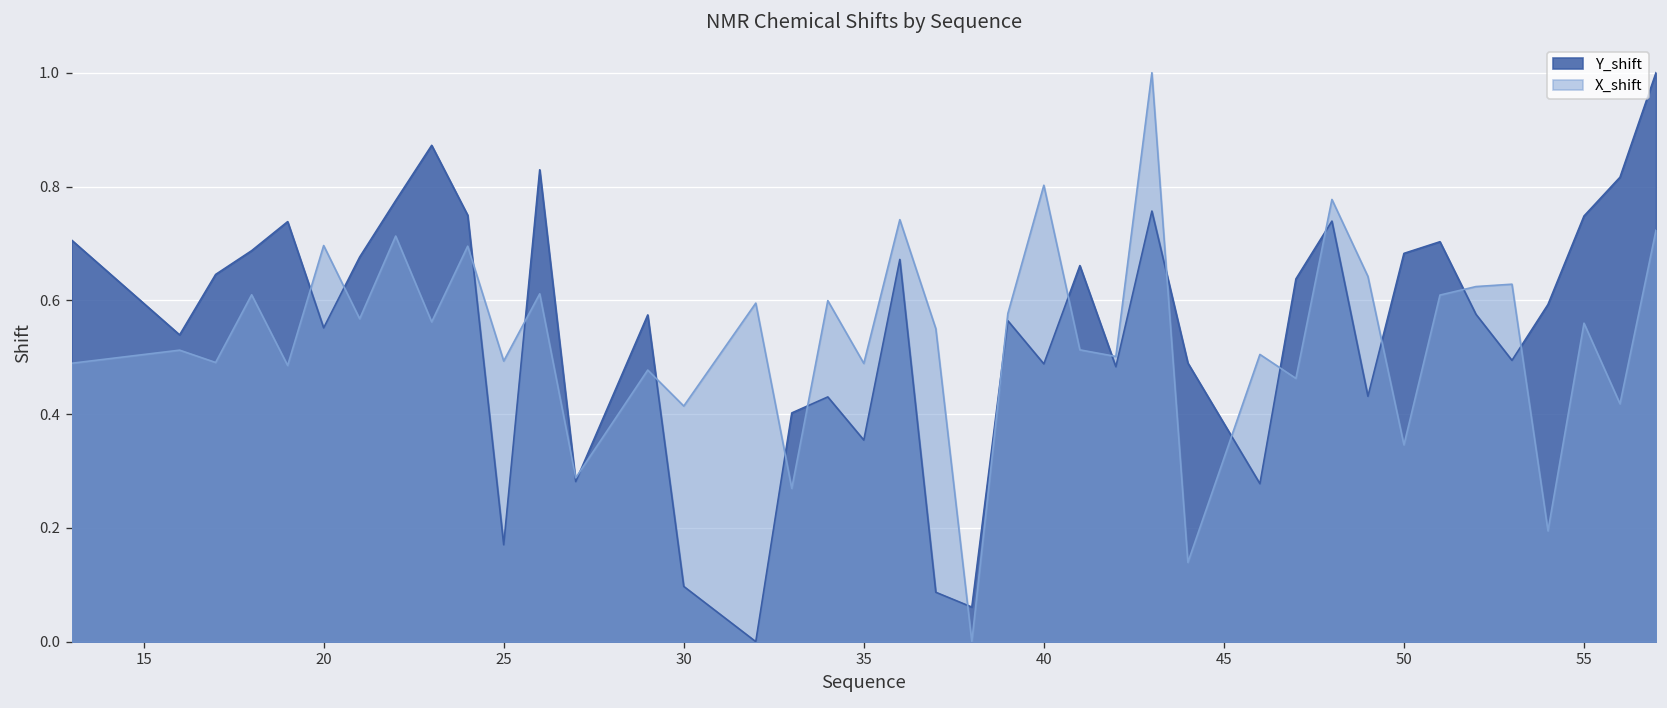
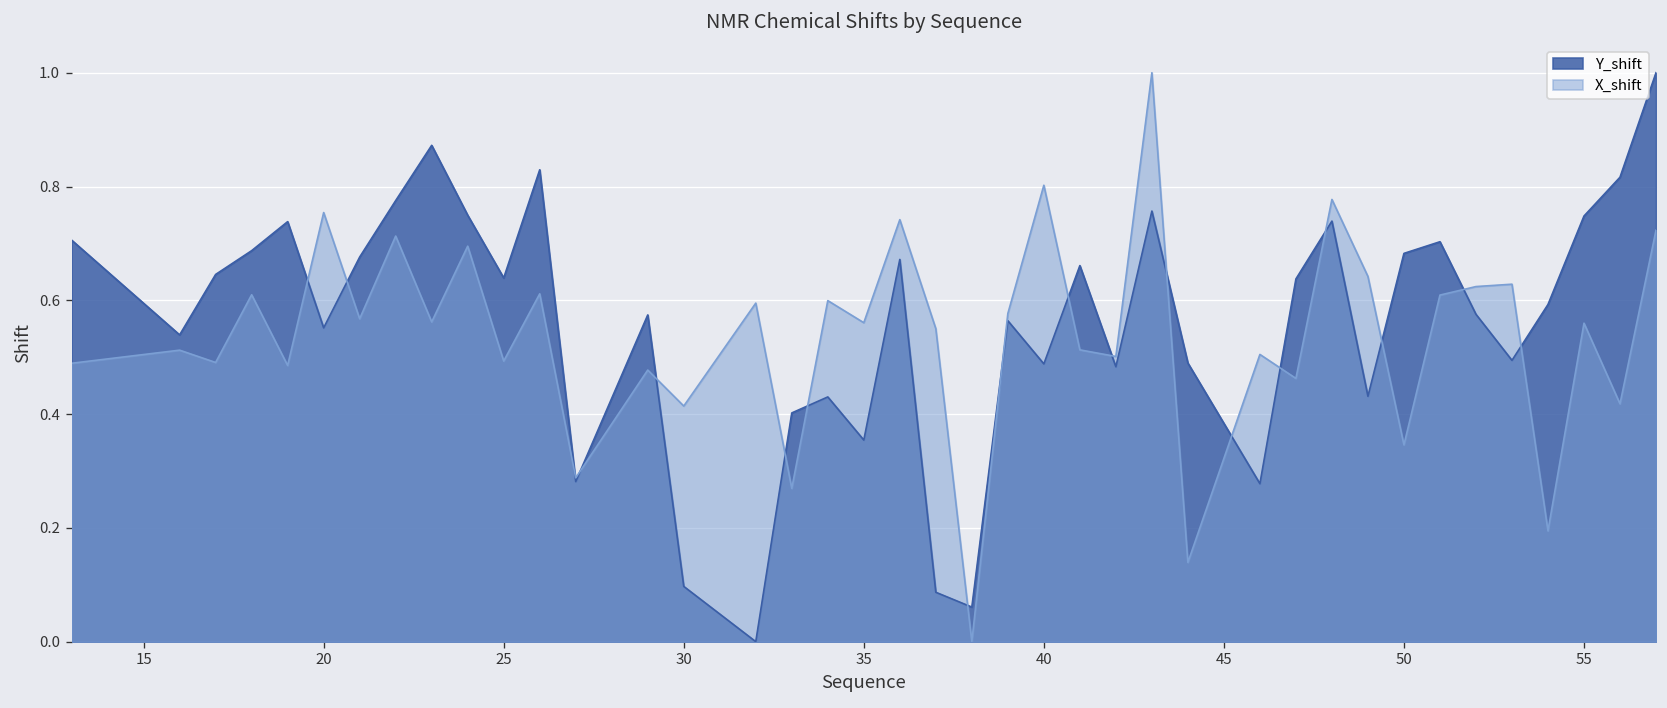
X_shift, 20: 0.70 -> 0.75
Y_shift, 25: 0.17 -> 0.64
X_shift, 35: 0.49 -> 0.56
